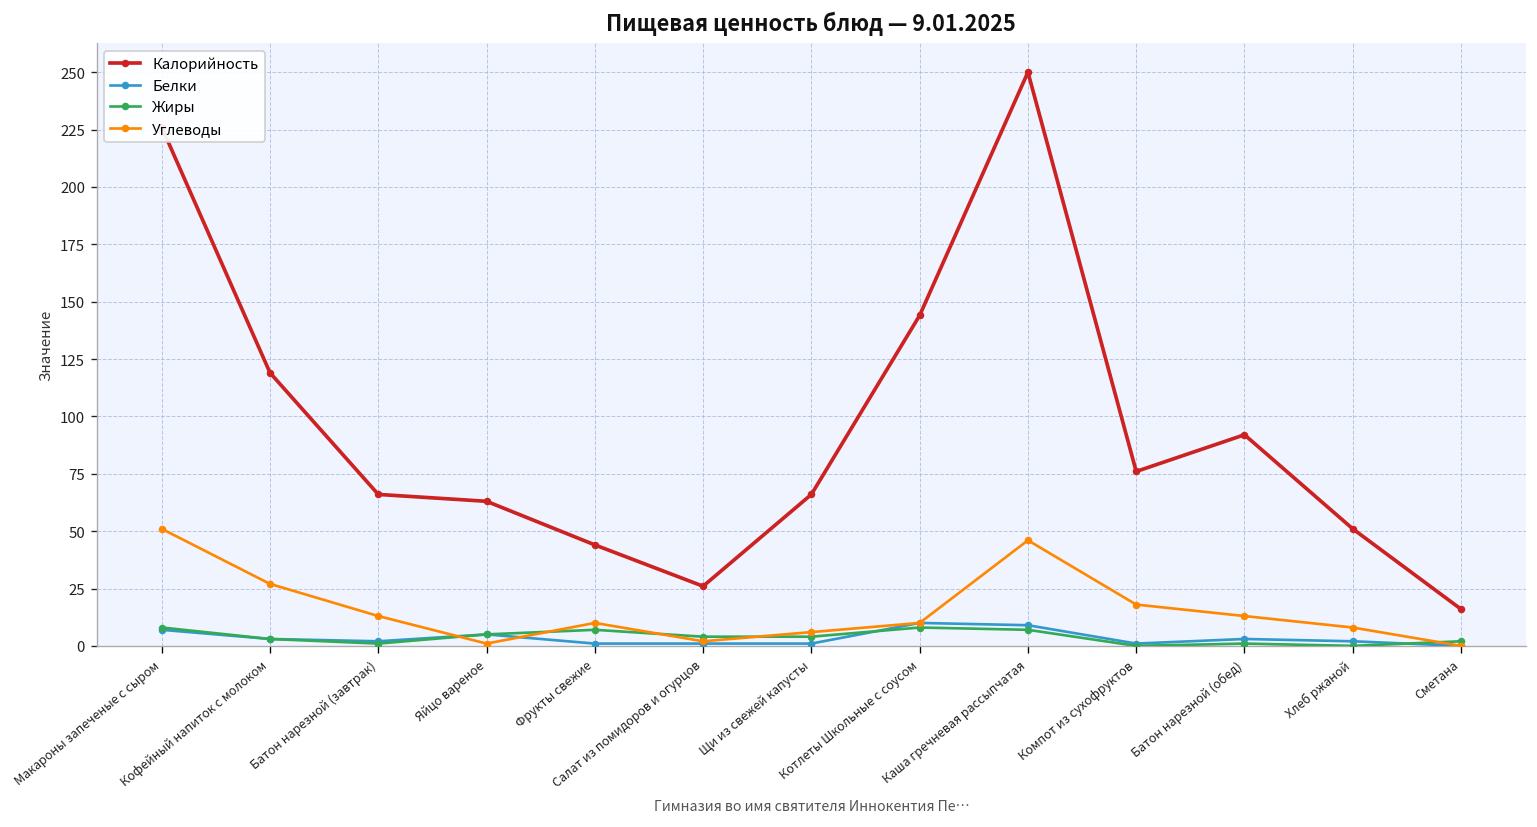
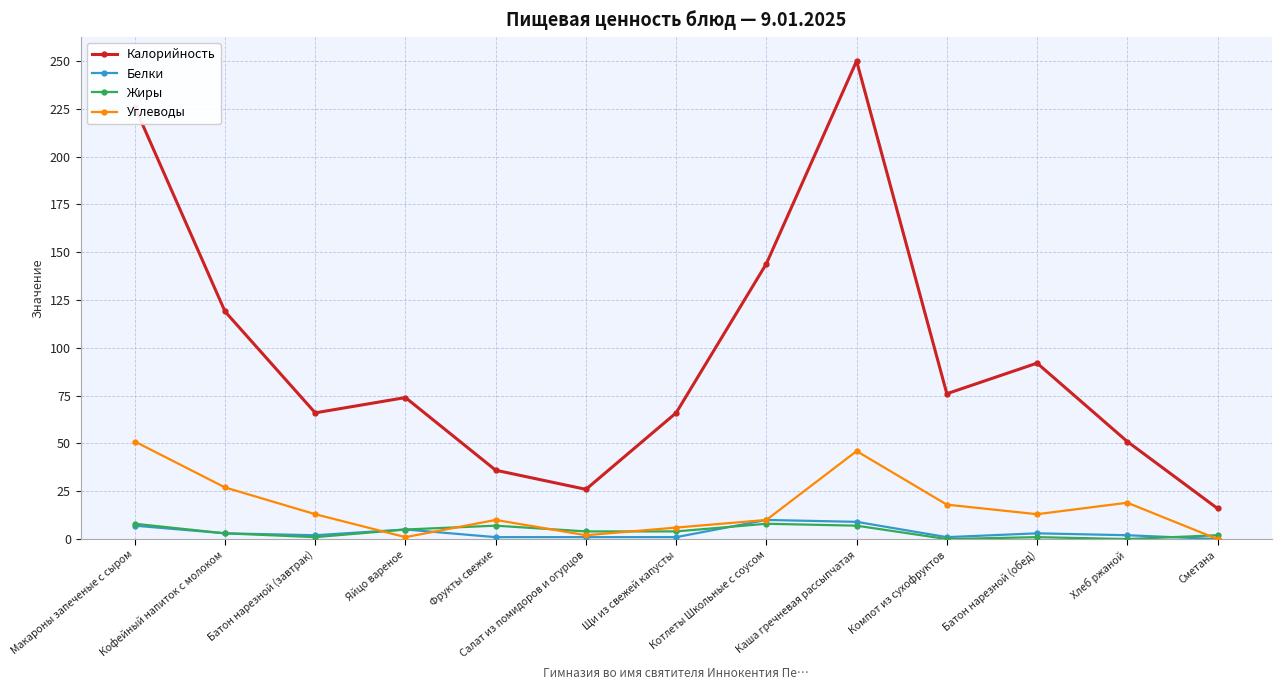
Калорийность, Яйцо вареное: 63 -> 74
Калорийность, Фрукты свежие: 44 -> 36
Углеводы, Хлеб ржаной: 8 -> 19
